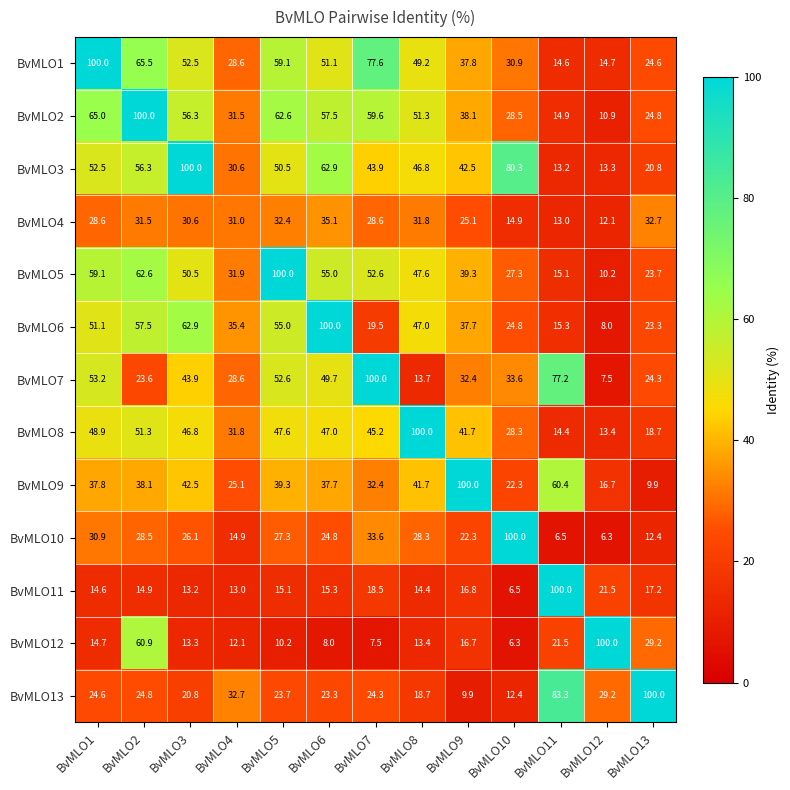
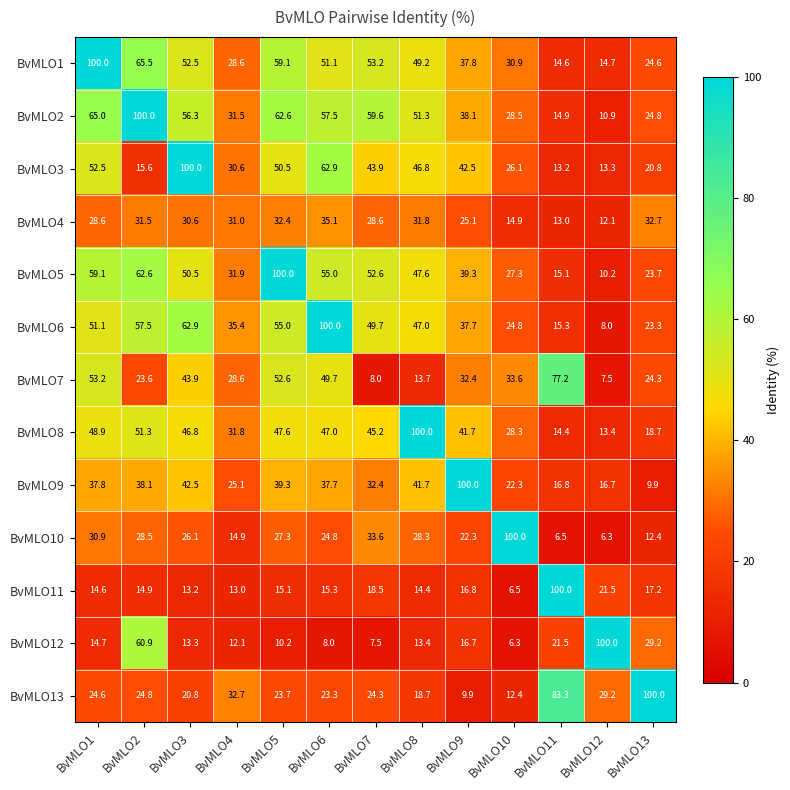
BvMLO1, BvMLO7: 77.6 -> 53.2
BvMLO3, BvMLO2: 56.3 -> 15.6
BvMLO3, BvMLO10: 80.3 -> 26.1
BvMLO6, BvMLO7: 19.5 -> 49.7
BvMLO7, BvMLO7: 100.0 -> 8.0
BvMLO9, BvMLO11: 60.4 -> 16.8
